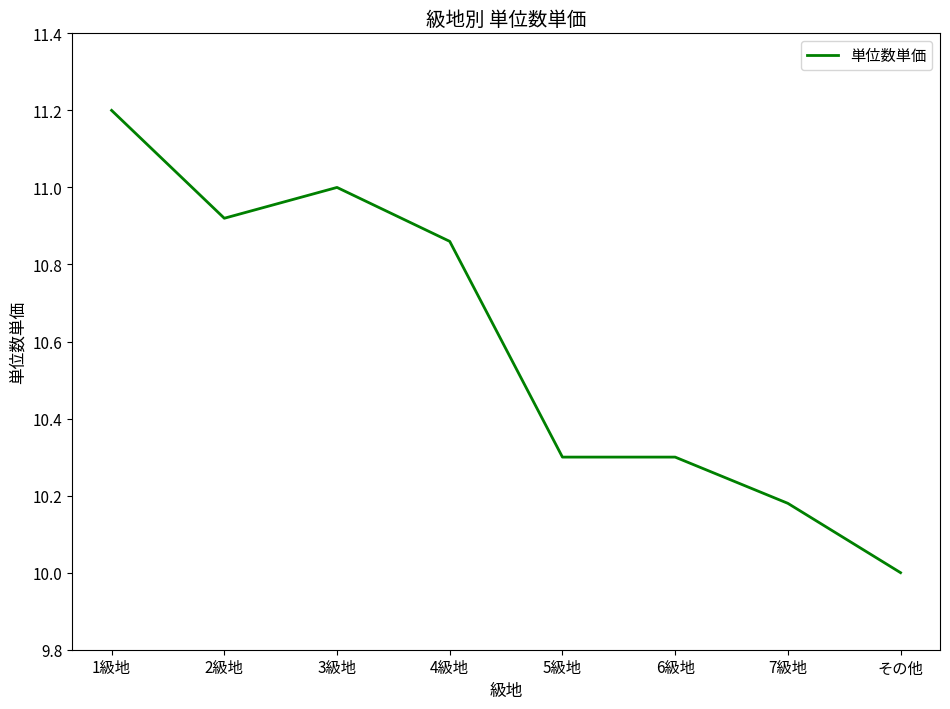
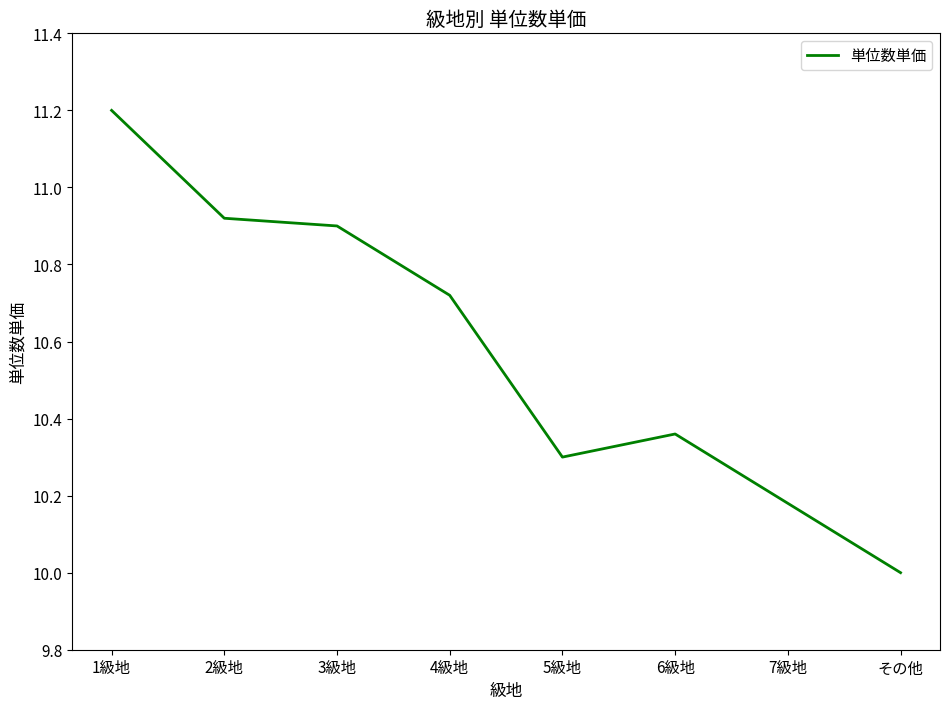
3級地: 11.0 -> 10.9
4級地: 10.86 -> 10.72
6級地: 10.30 -> 10.36
